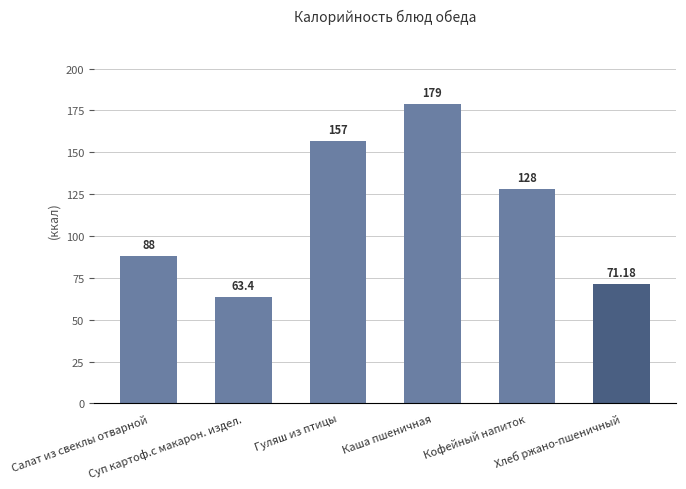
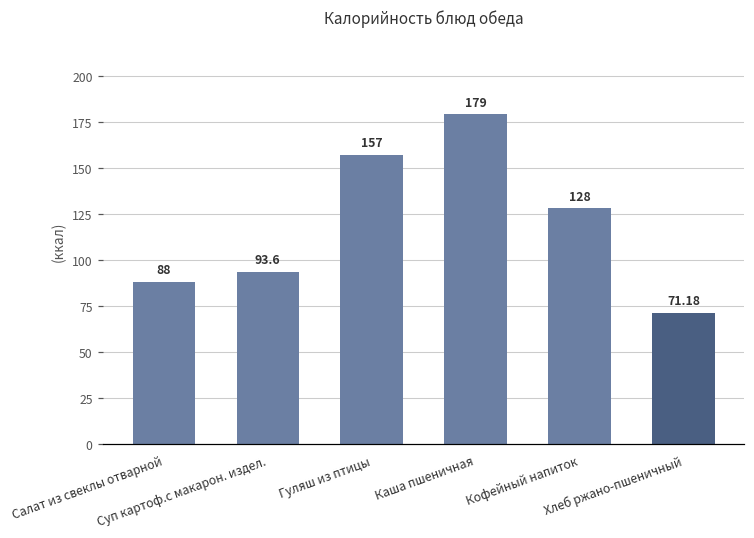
Суп картоф.с макарон. издел.: 63.4 -> 93.6
